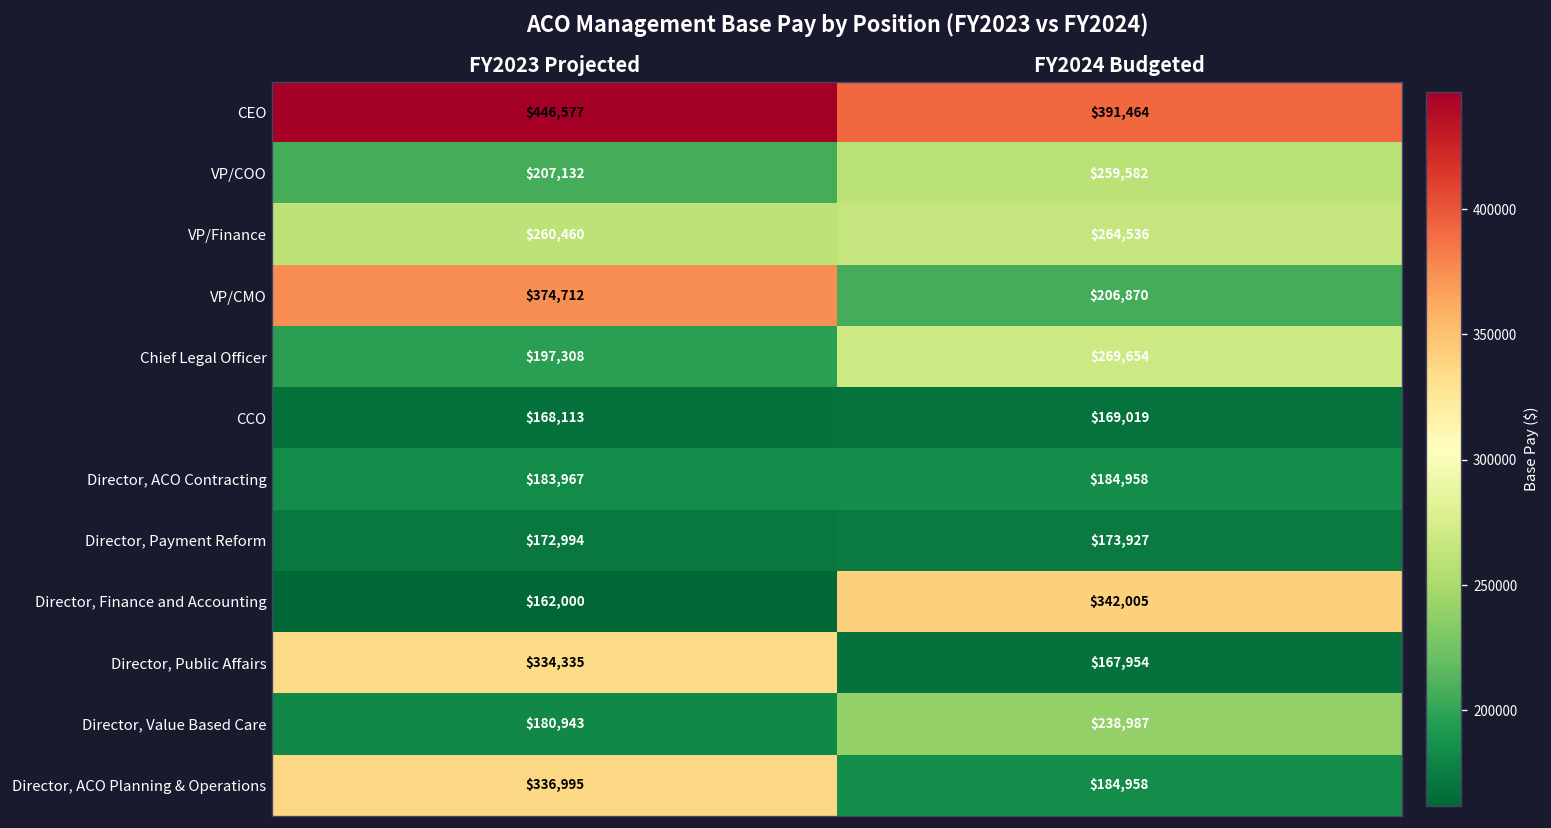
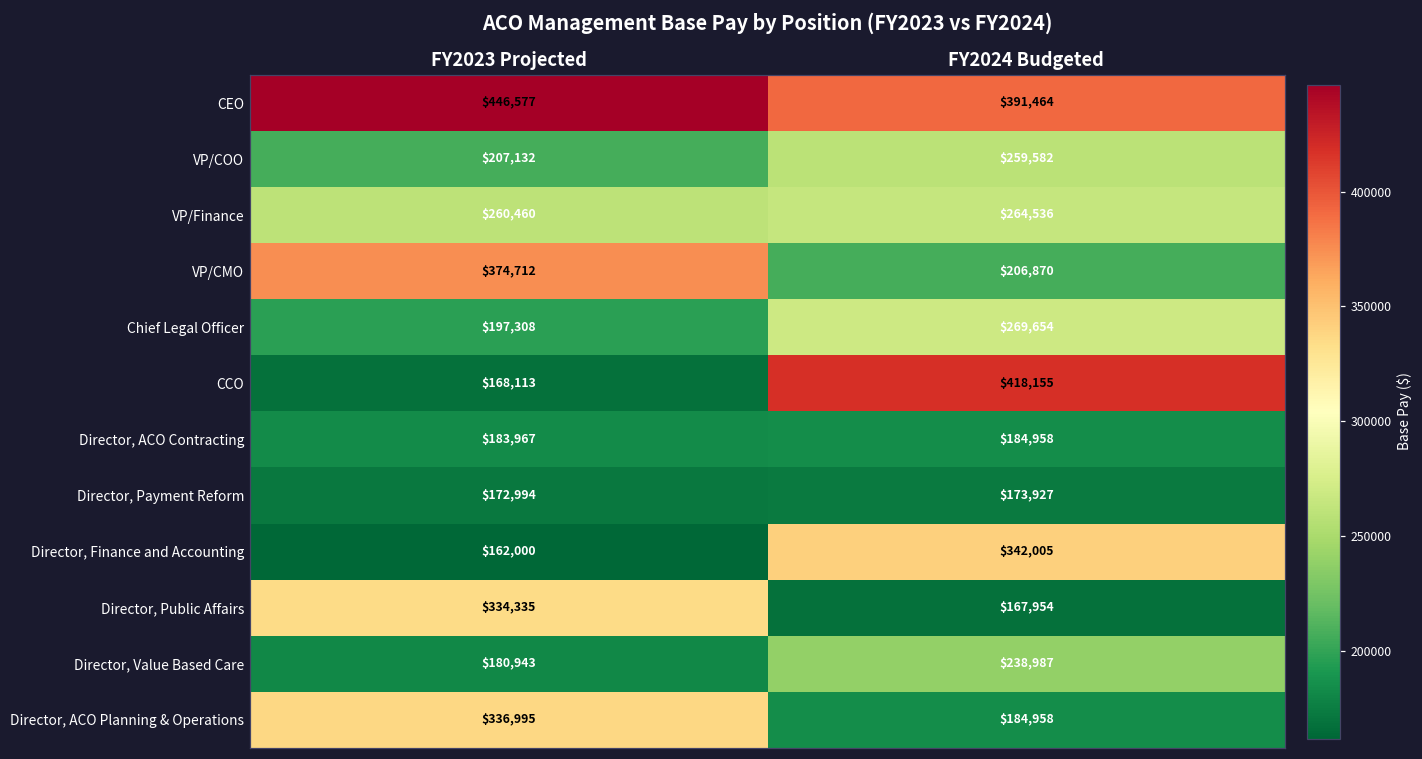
CCO, FY2024 Budgeted: $169,019 -> $418,155
